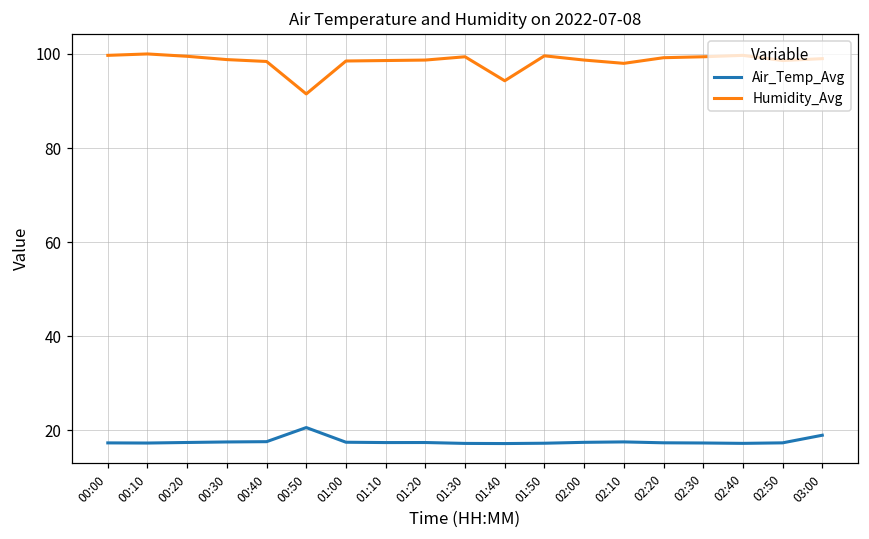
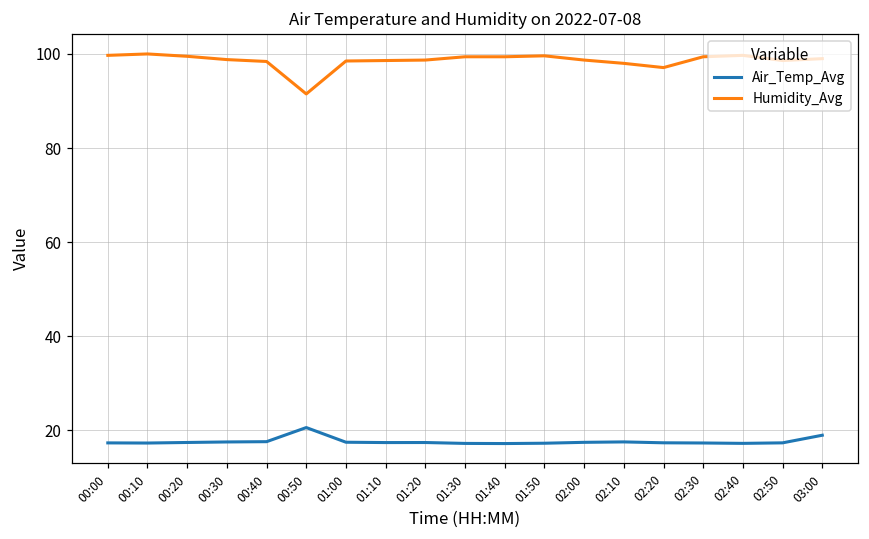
Humidity_Avg, 01:40: 94 -> 99
Humidity_Avg, 02:20: 99 -> 97
